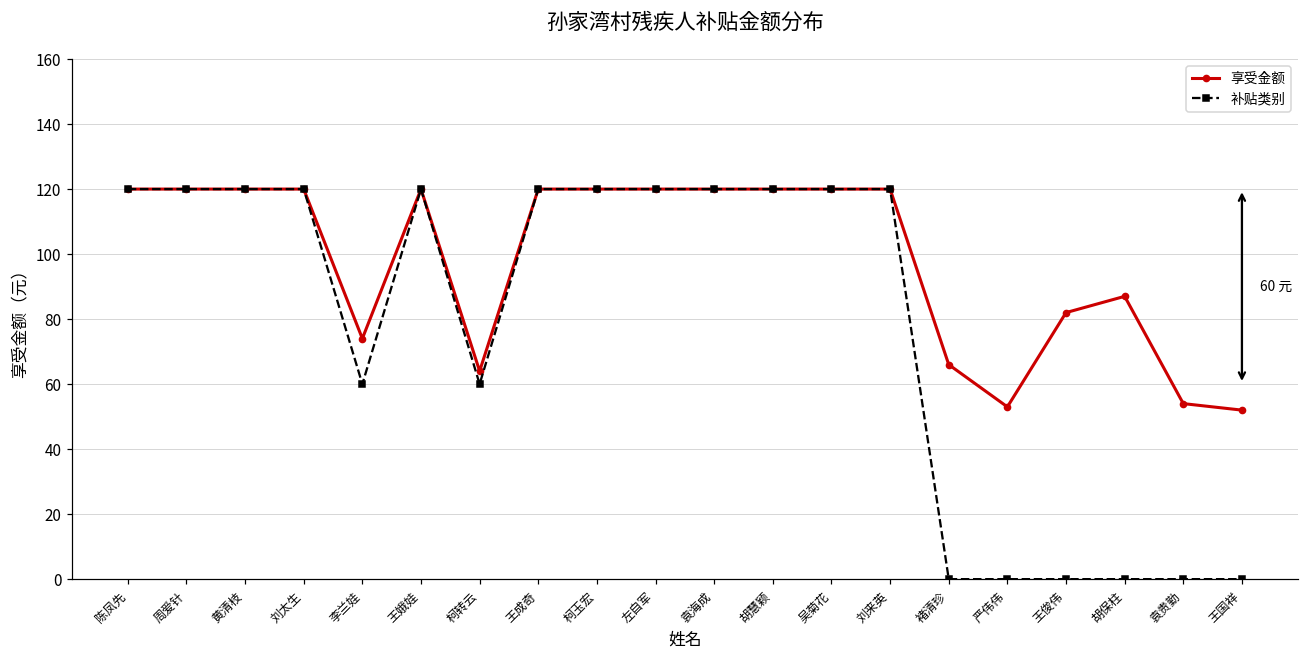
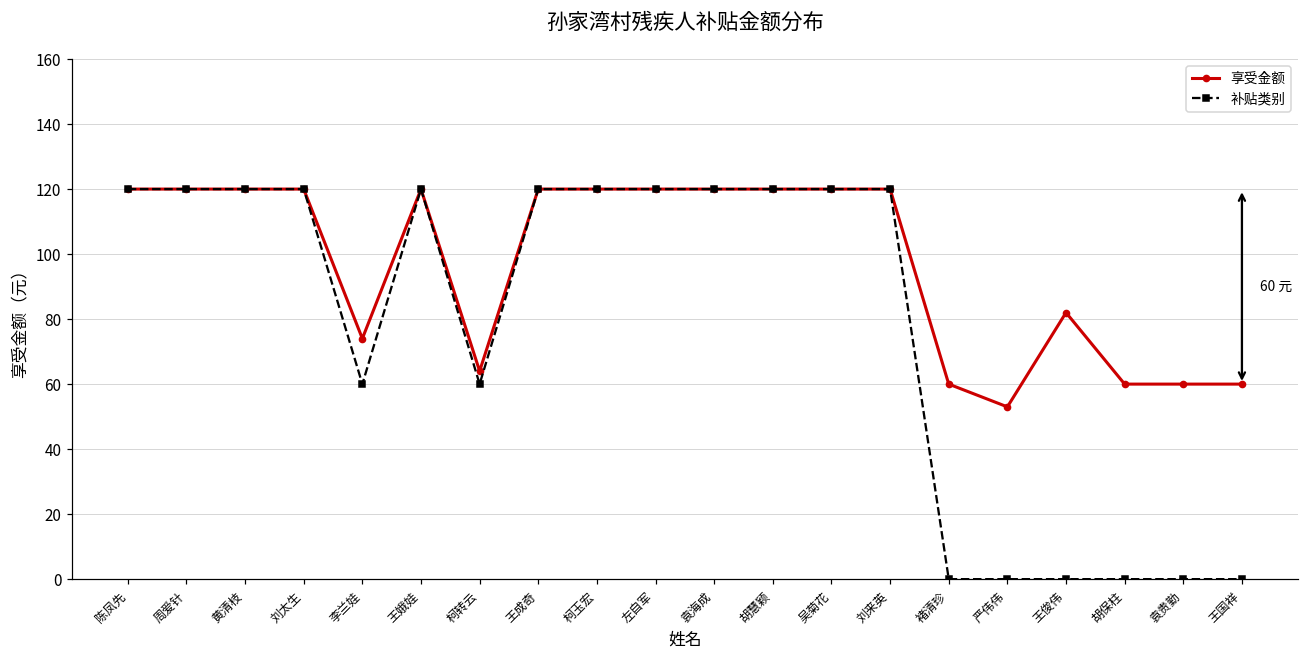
享受金额, 褚清珍: 66 -> 60
享受金额, 胡保柱: 87 -> 60
享受金额, 袁贵勤: 54 -> 60
享受金额, 王国祥: 52 -> 60
